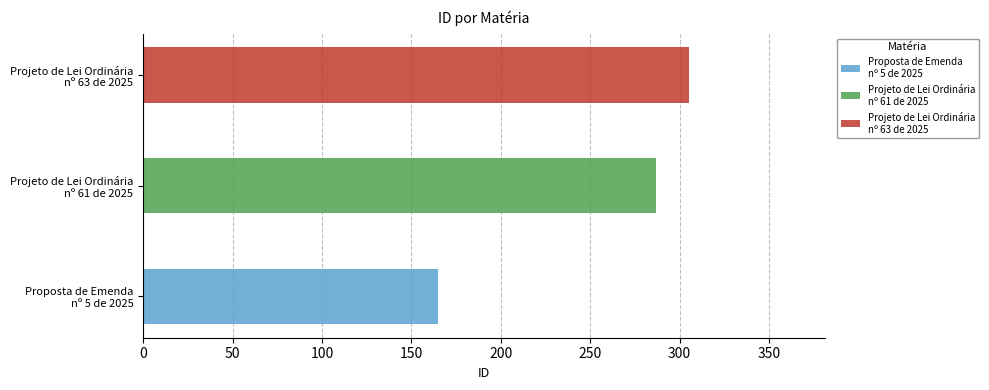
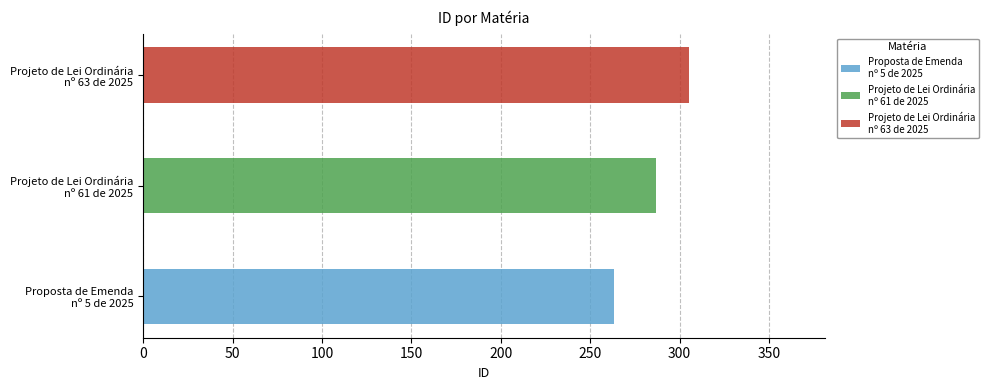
Proposta de Emenda nº 5 de 2025: 165 -> 263
